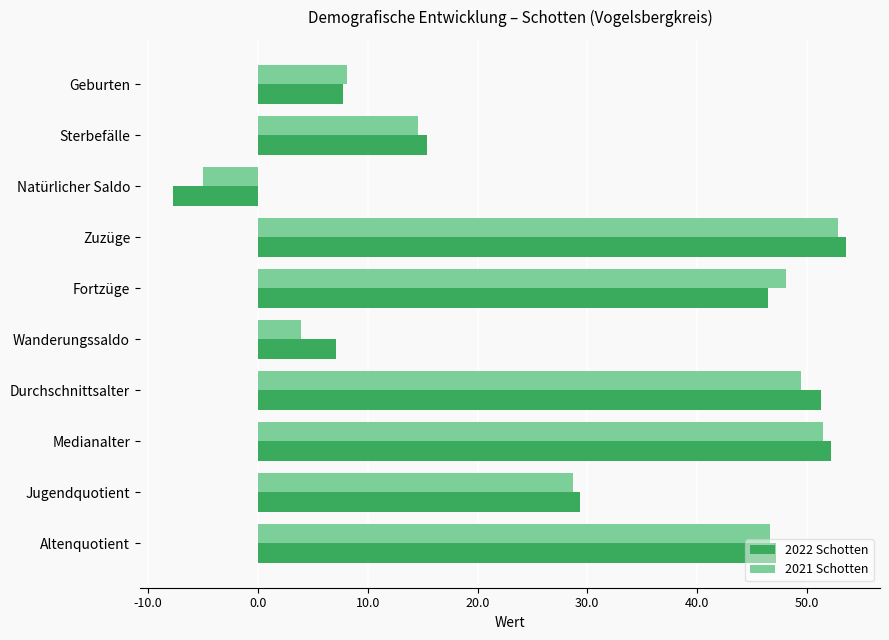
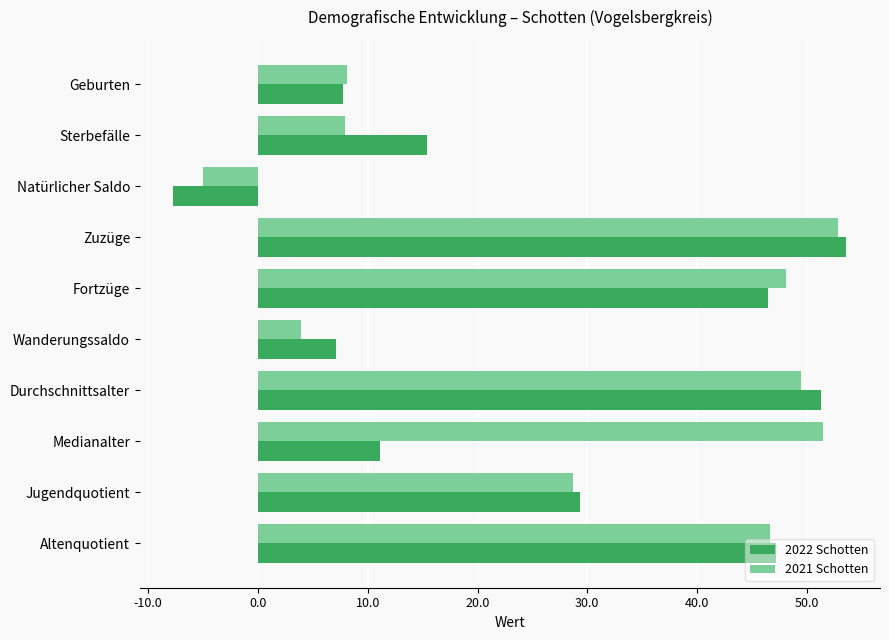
2021 Schotten, Sterbefälle: 14.6 -> 7.9
2022 Schotten, Medianalter: 52.2 -> 11.1
